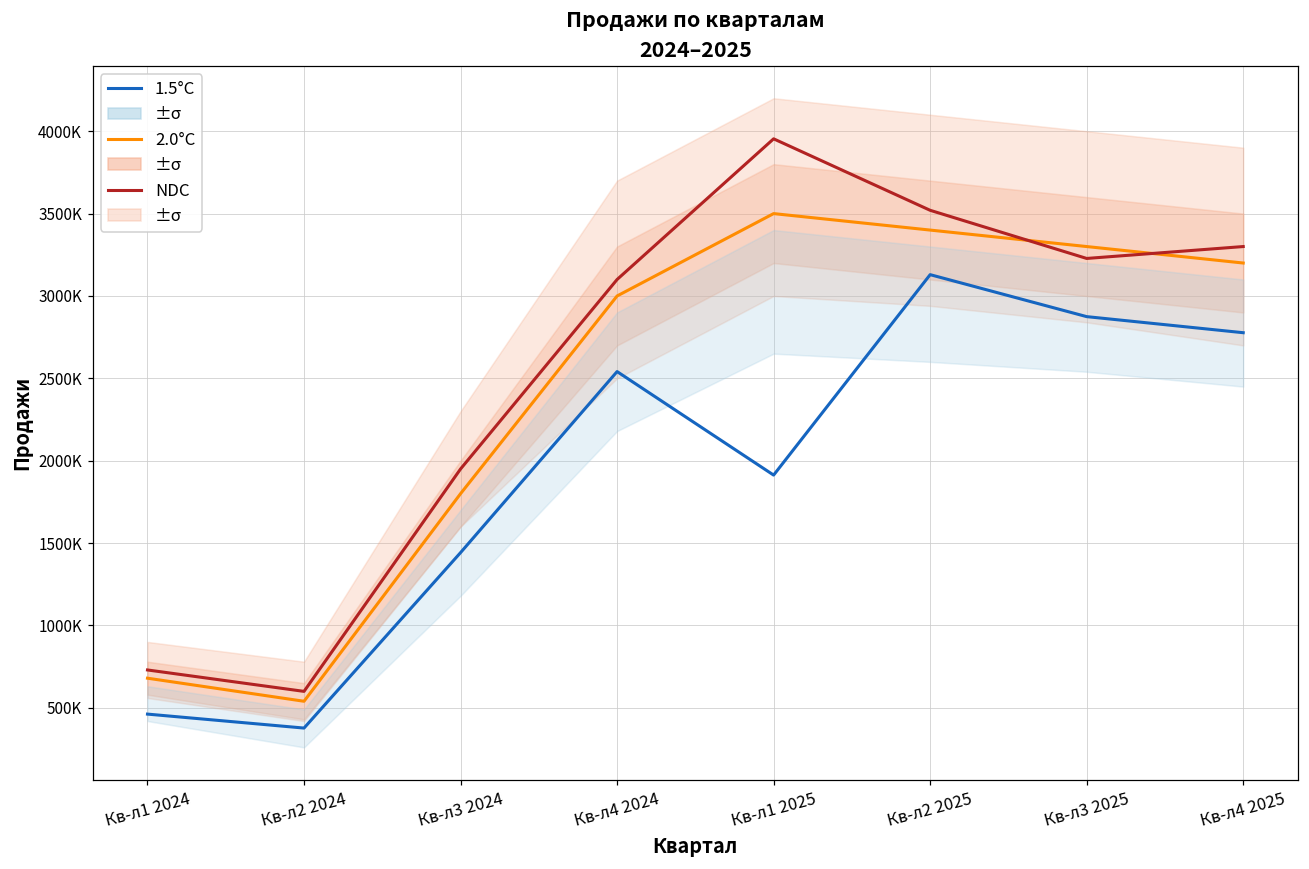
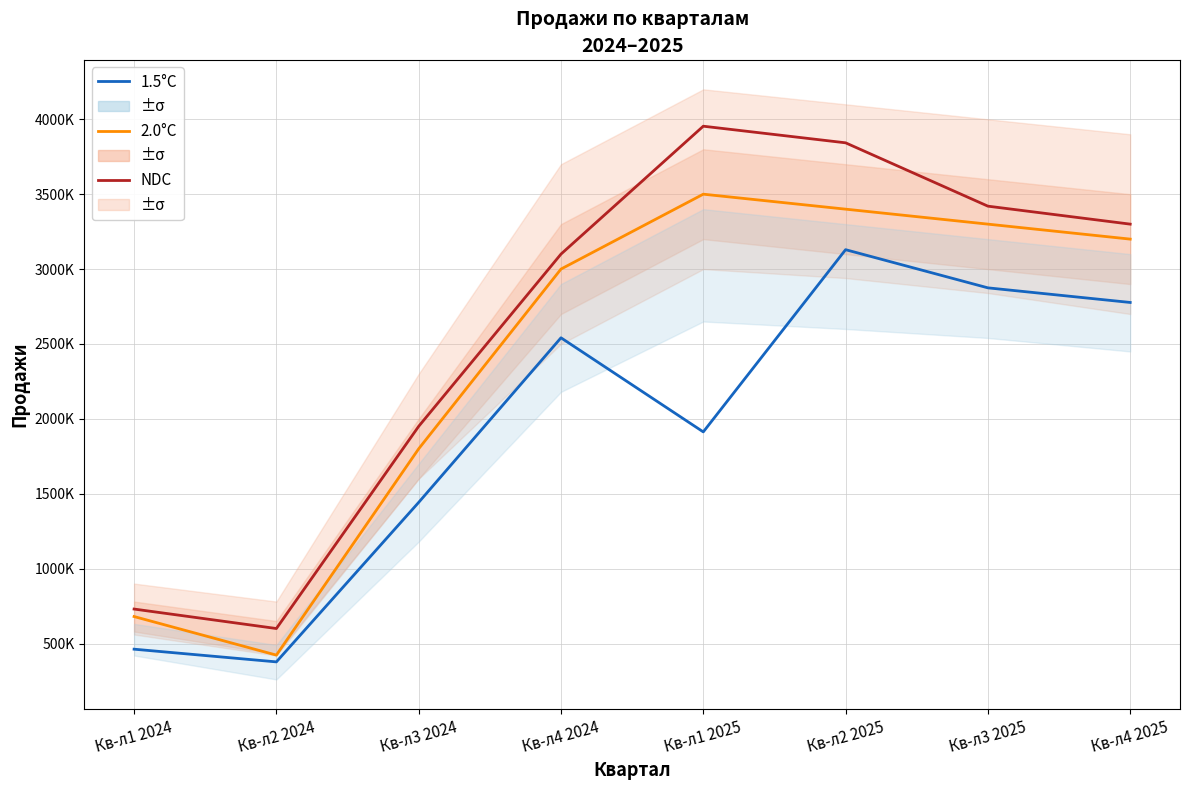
2.0°C, Кв-л2 2024: 540000 -> 420000
NDC, Кв-л2 2025: 3520000 -> 3840000
NDC, Кв-л3 2025: 3230000 -> 3420000
